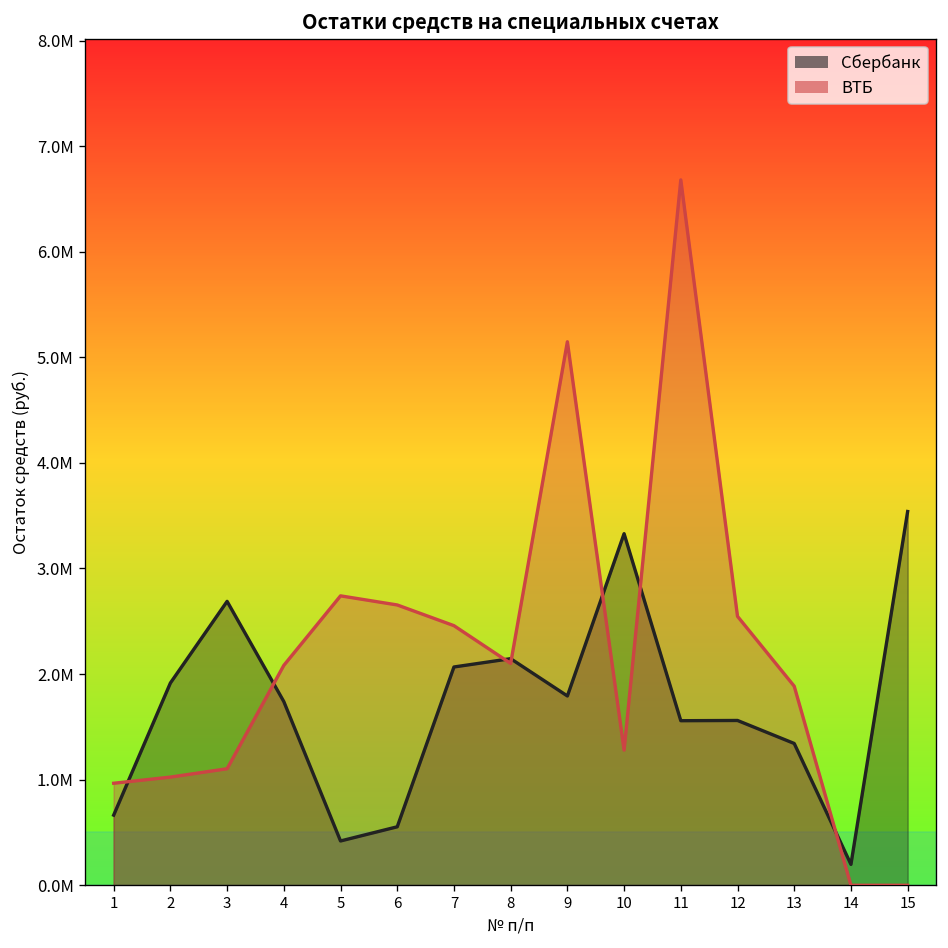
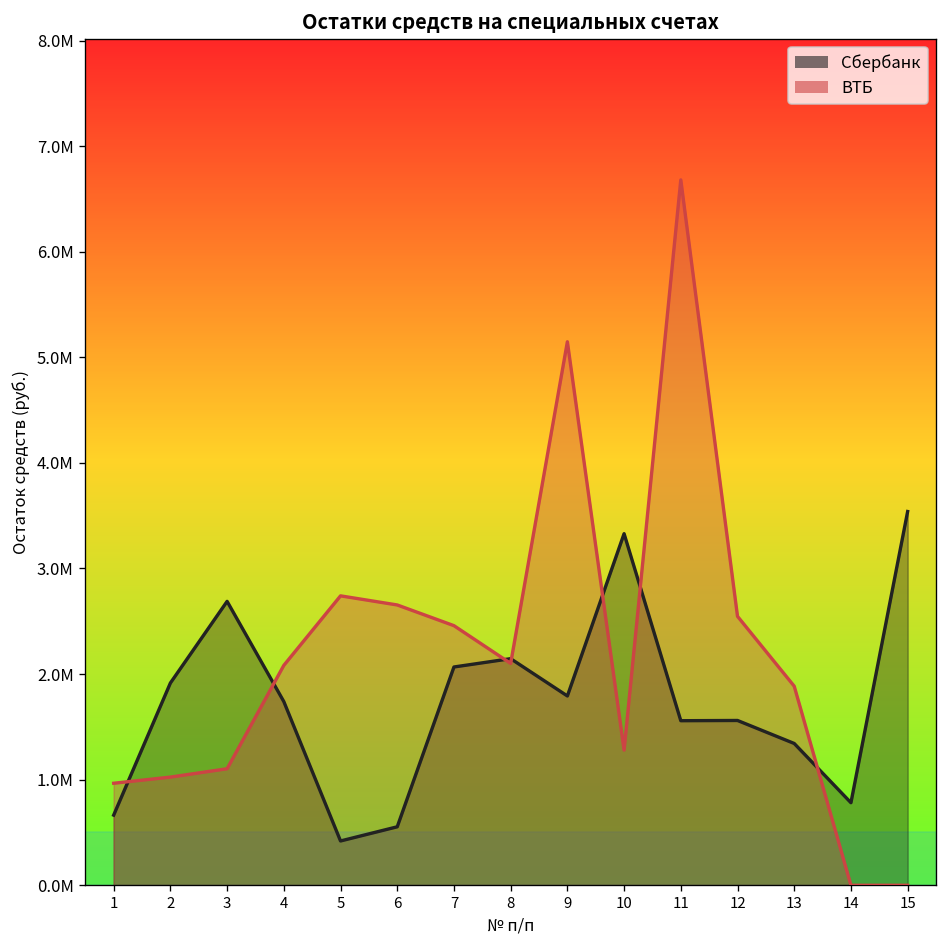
Сбербанк, 14: 200000 -> 800000
